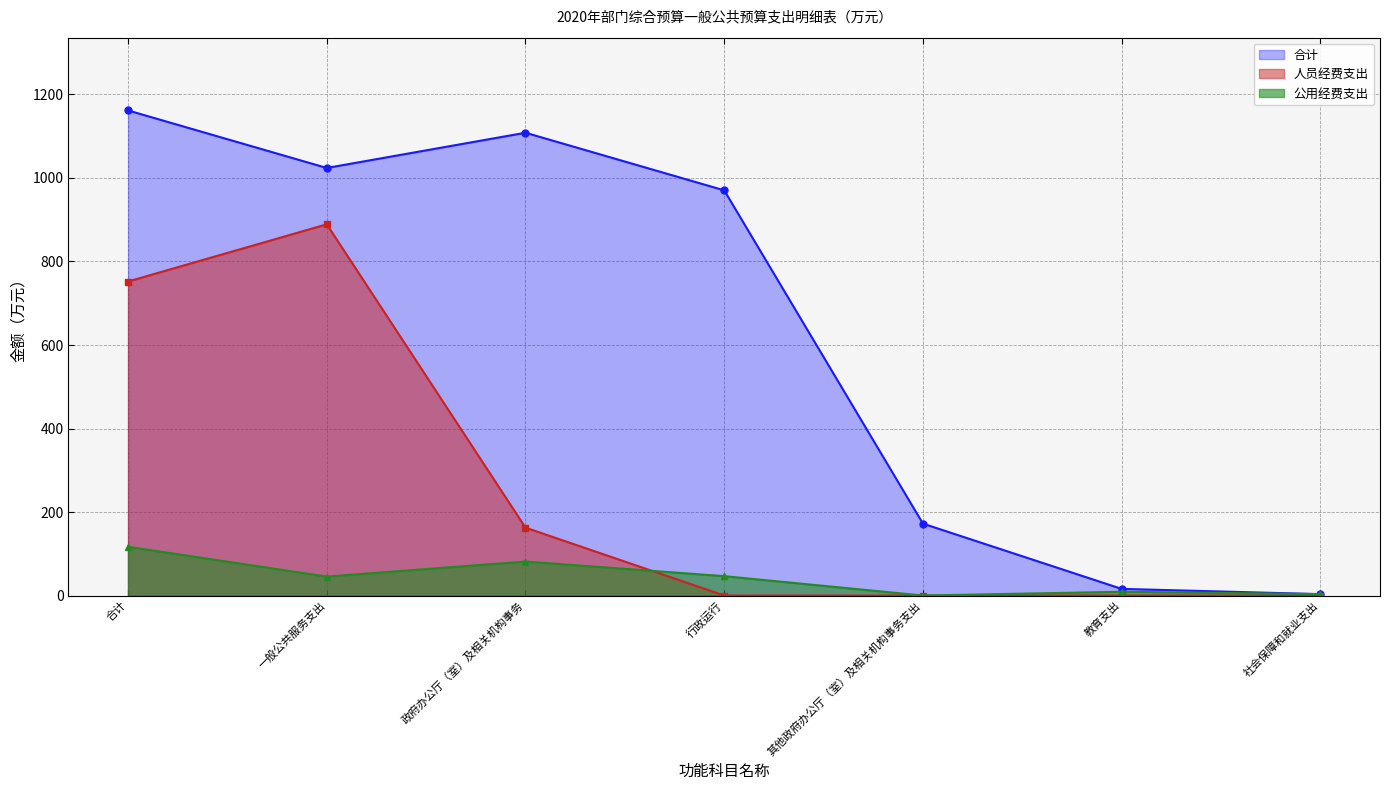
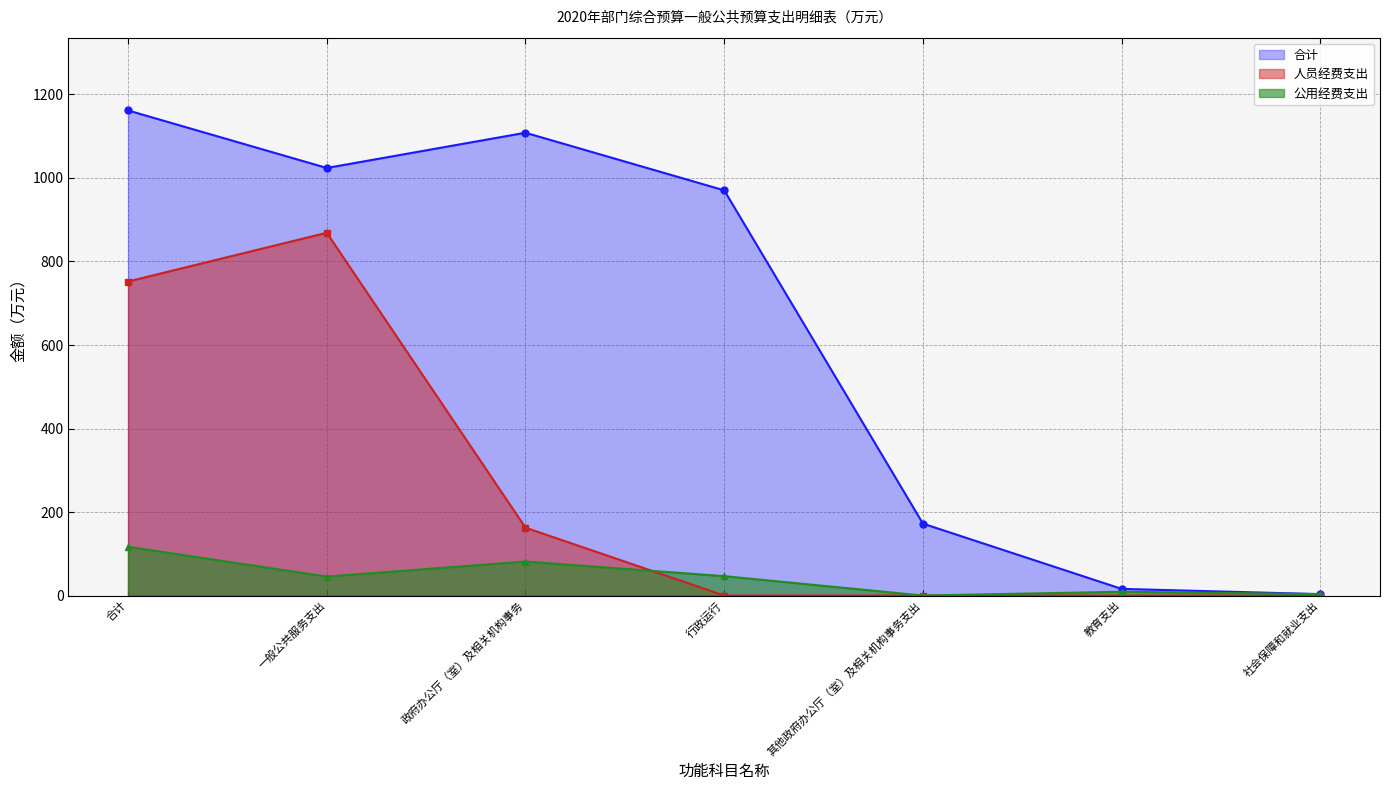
人员经费支出, 一般公共服务支出: 890 -> 870
